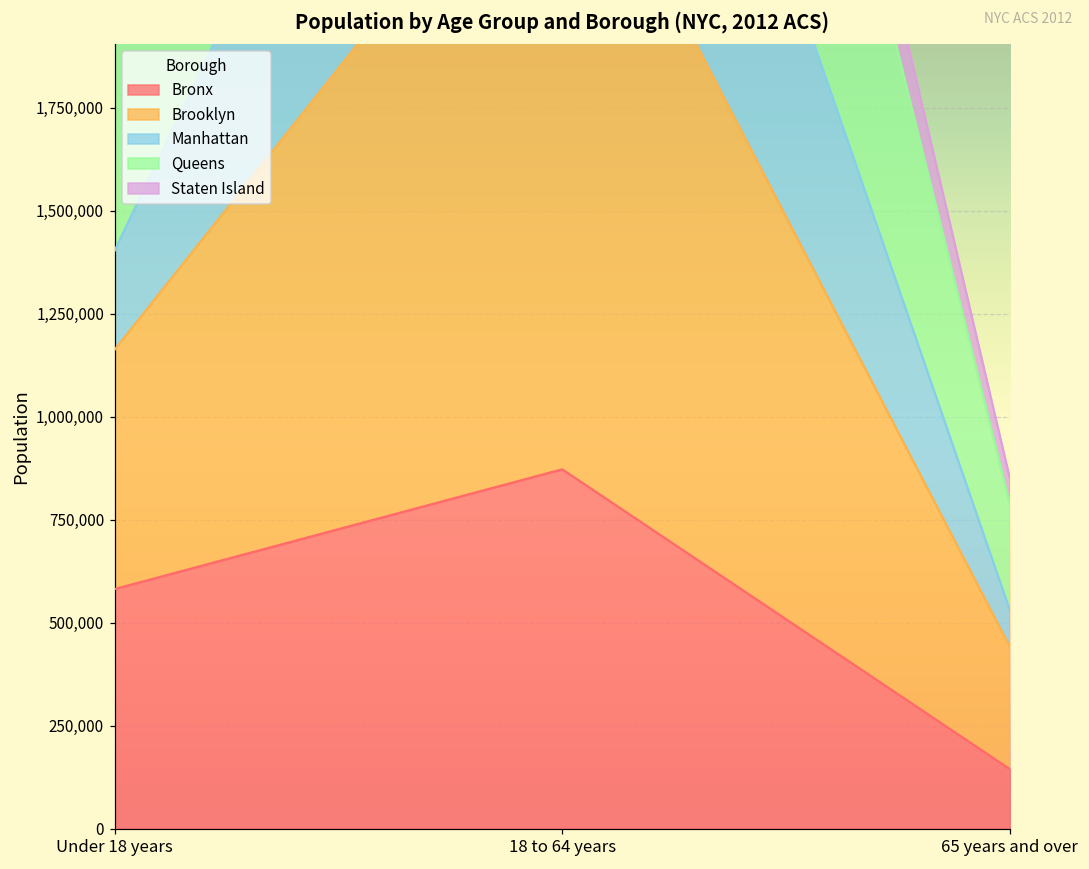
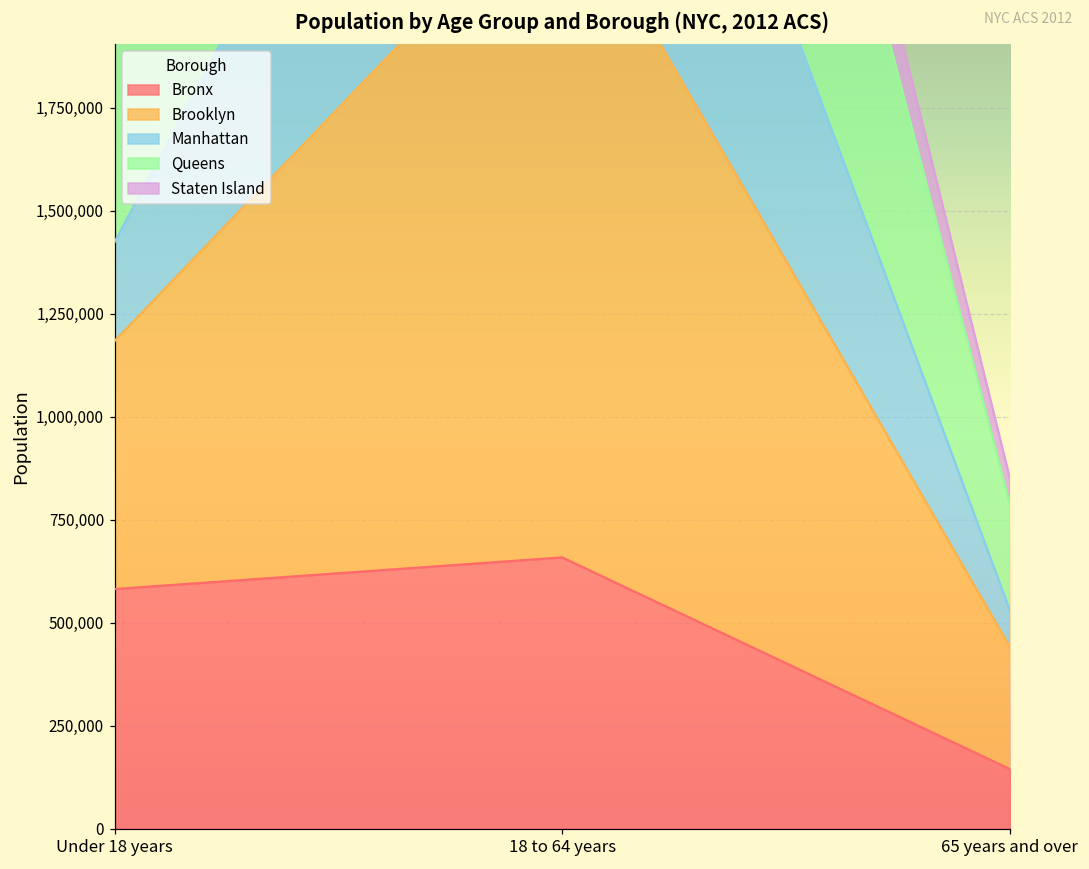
Brooklyn, Under 18 years: 580,000 -> 600,000
Bronx, 18 to 64 years: 870,000 -> 660,000
